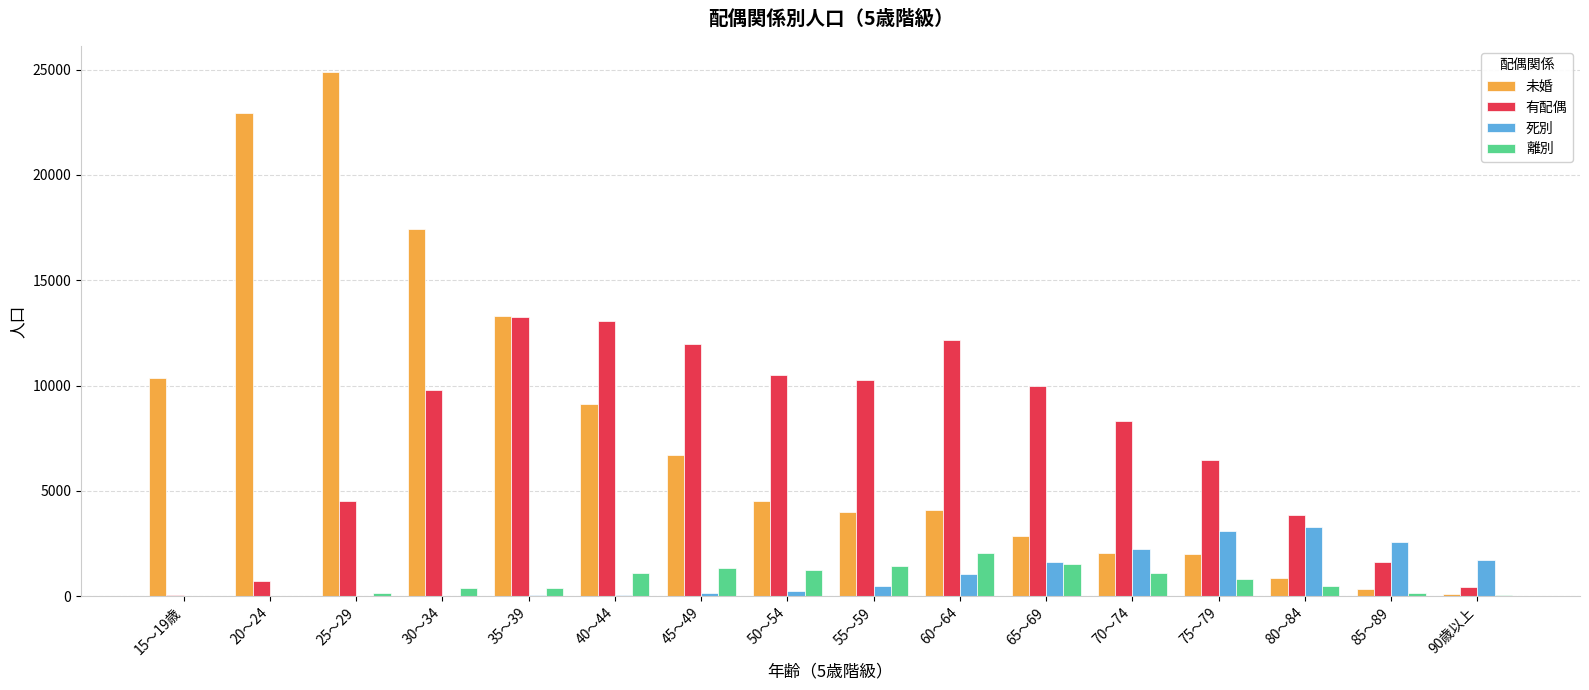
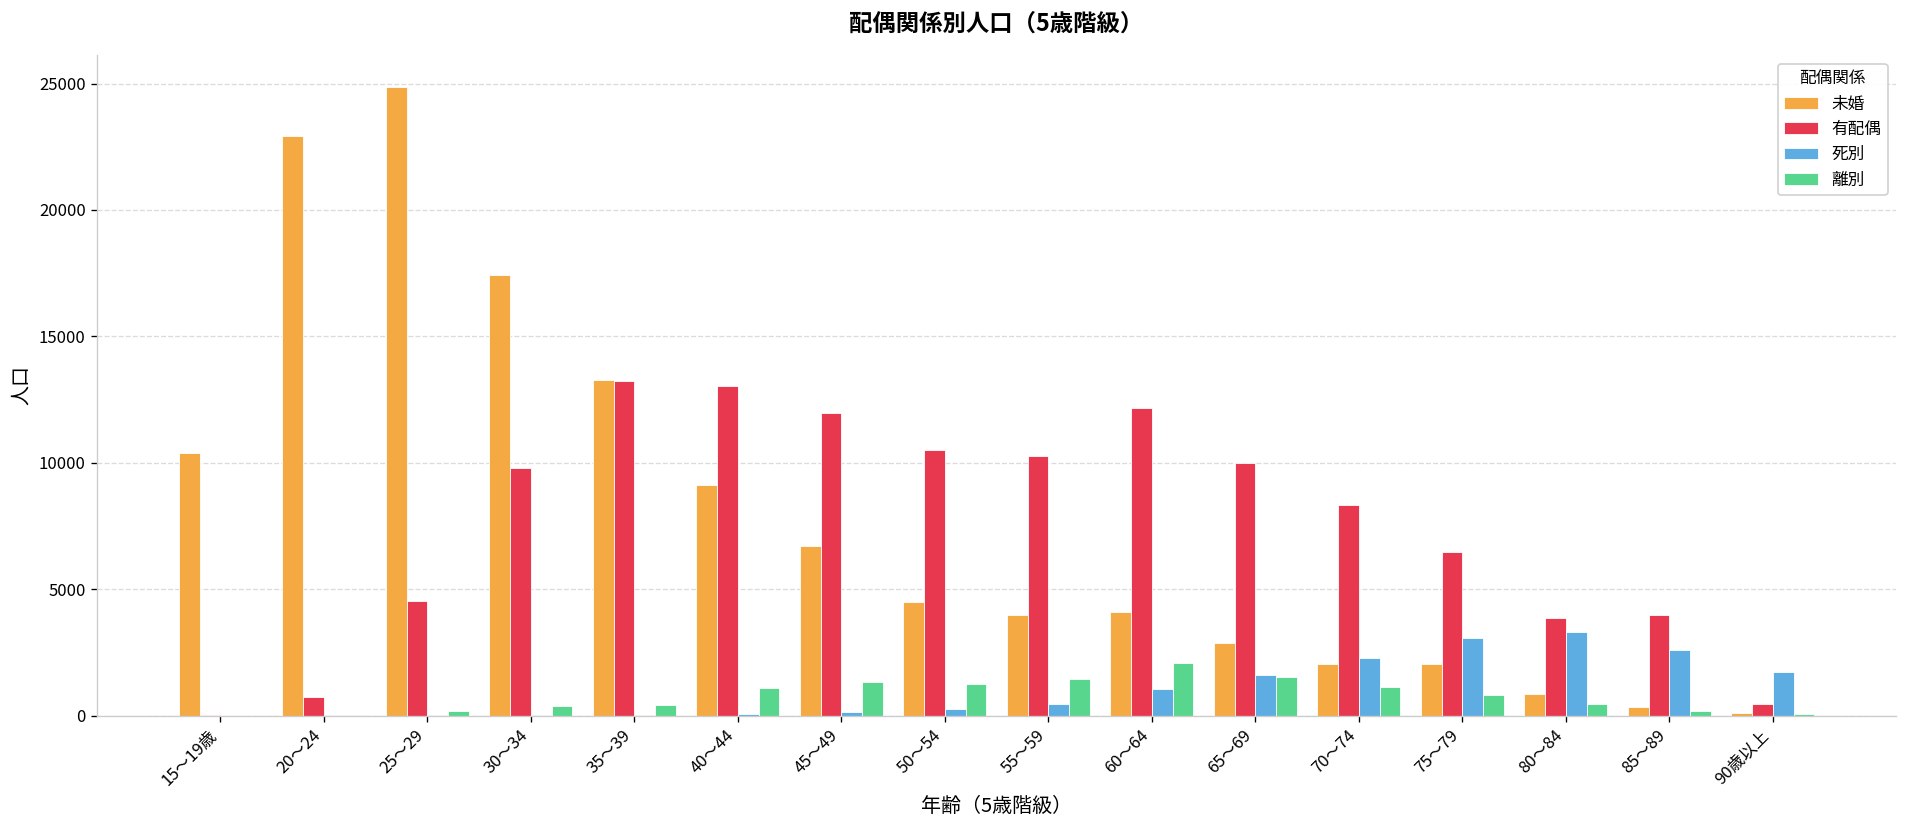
有配偶, 85～89: 1600 -> 4000
